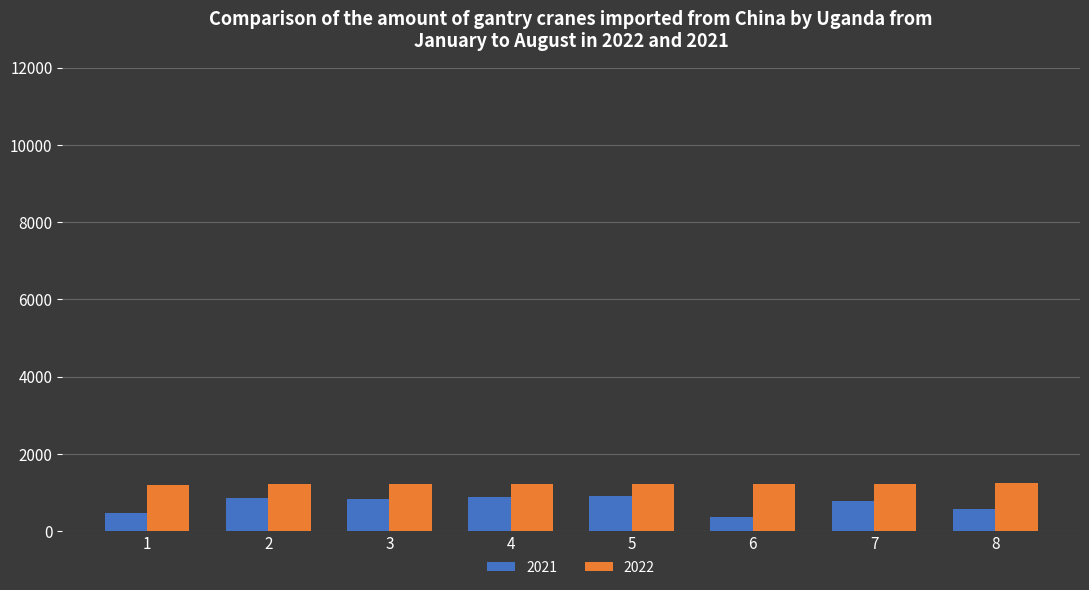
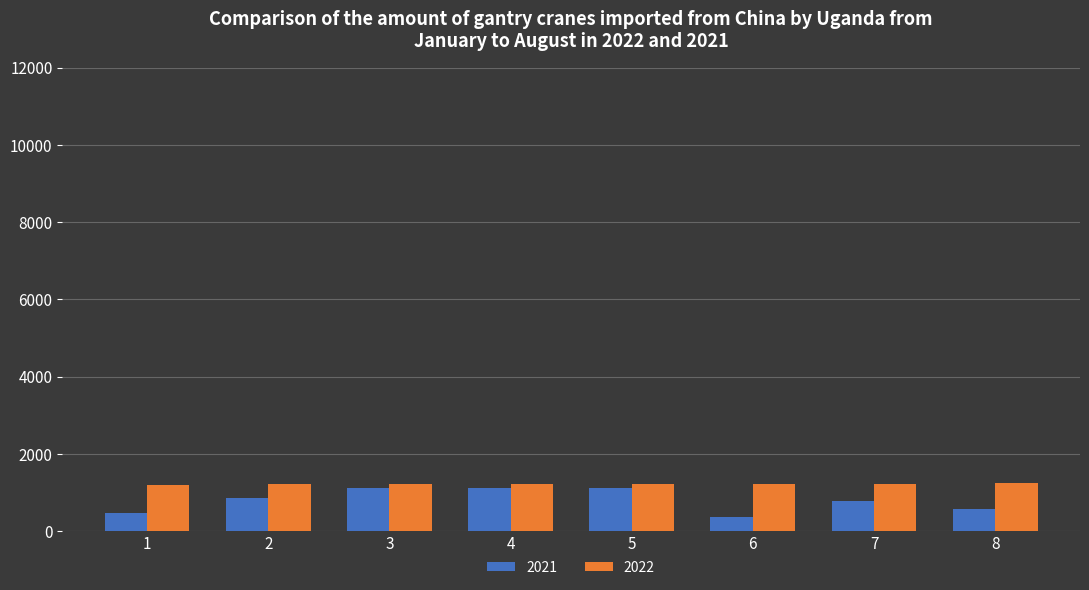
2021, 3: 800 -> 1100
2021, 4: 900 -> 1100
2021, 5: 900 -> 1100
